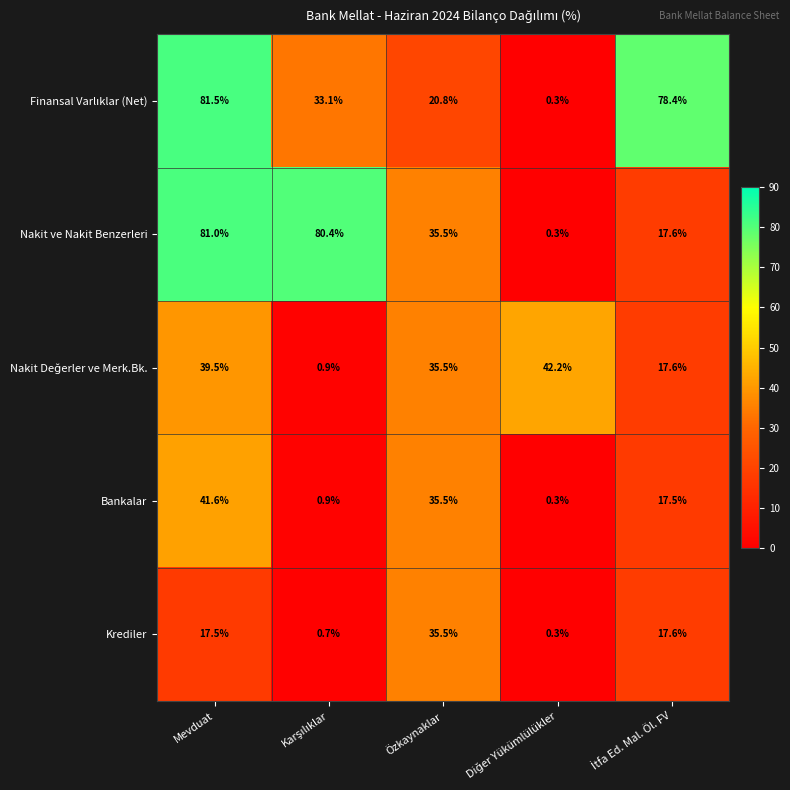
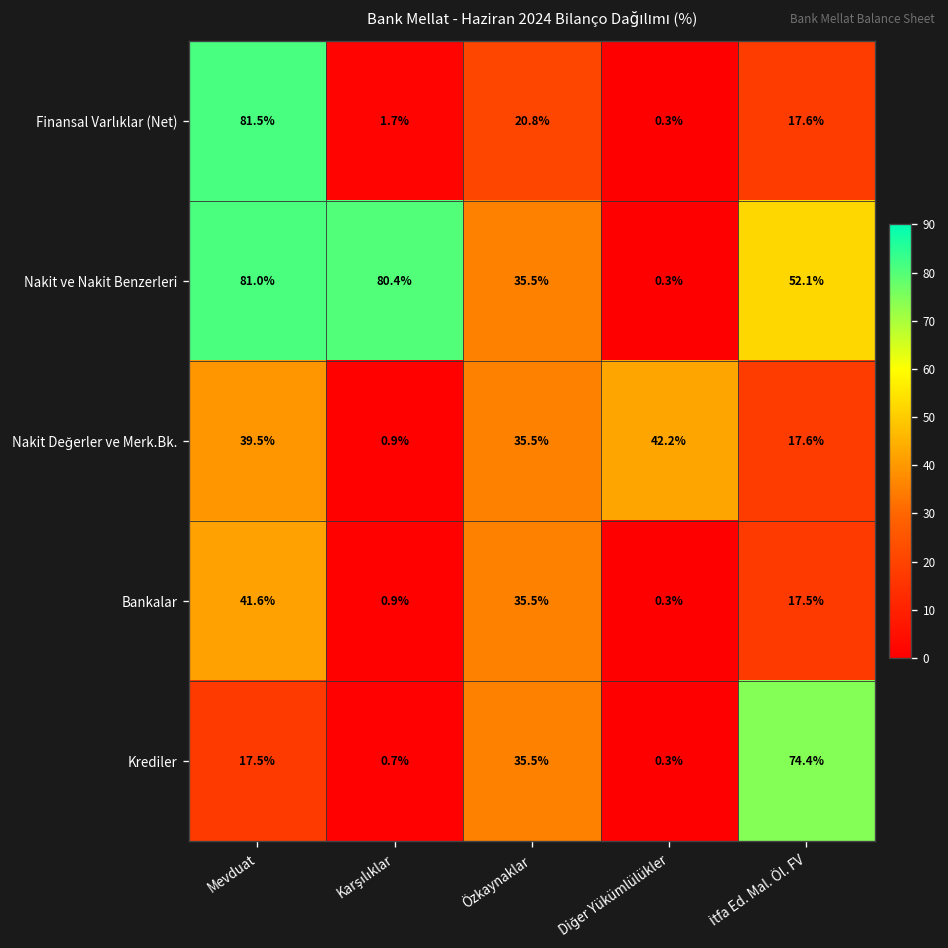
Finansal Varlıklar (Net), Karşılıklar: 33.1% -> 1.7%
Finansal Varlıklar (Net), İtfa Ed. Mal. Öl. FV: 78.4% -> 17.6%
Nakit ve Nakit Benzerleri, İtfa Ed. Mal. Öl. FV: 17.6% -> 52.1%
Krediler, İtfa Ed. Mal. Öl. FV: 17.6% -> 74.4%
